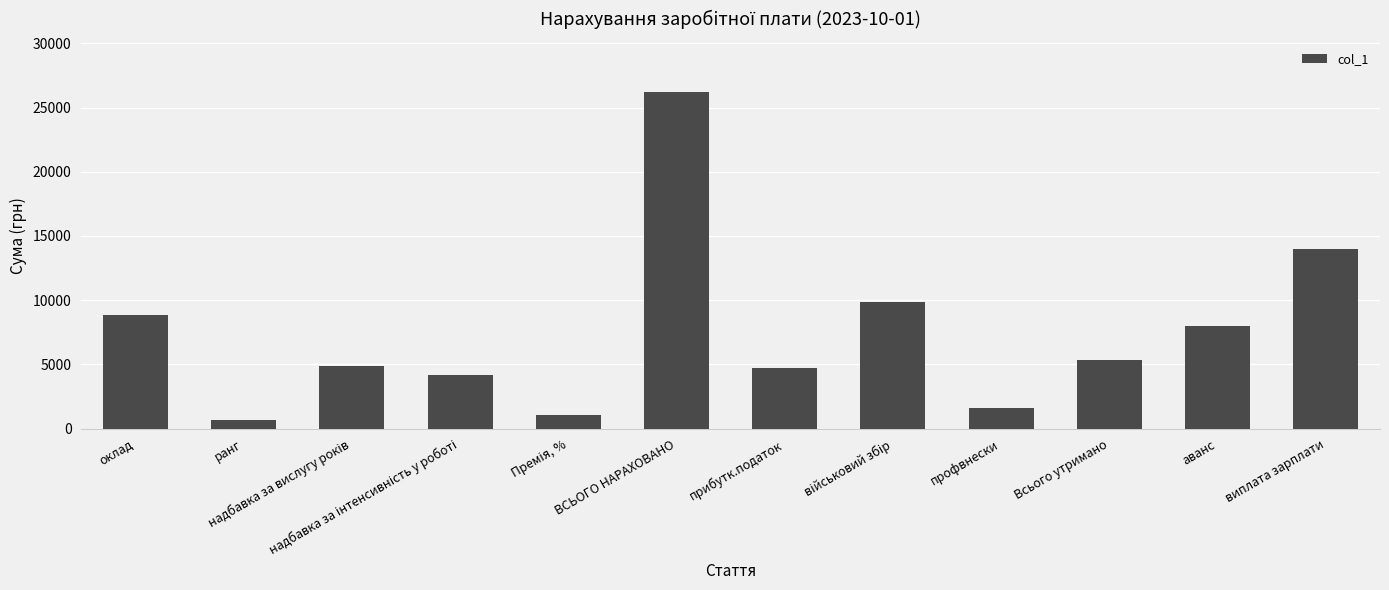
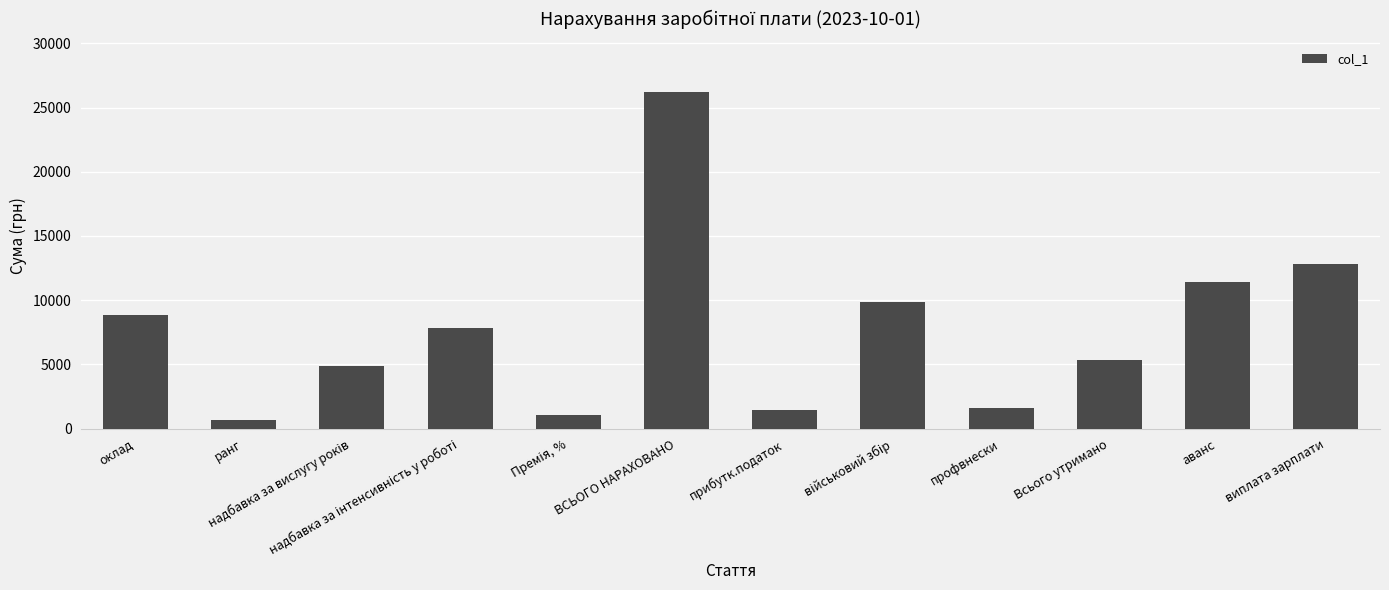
надбавка за інтенсивність у роботі: 4200 -> 7800
прибутк.податок: 4700 -> 1500
аванс: 8000 -> 11400
виплата зарплати: 14000 -> 12800
